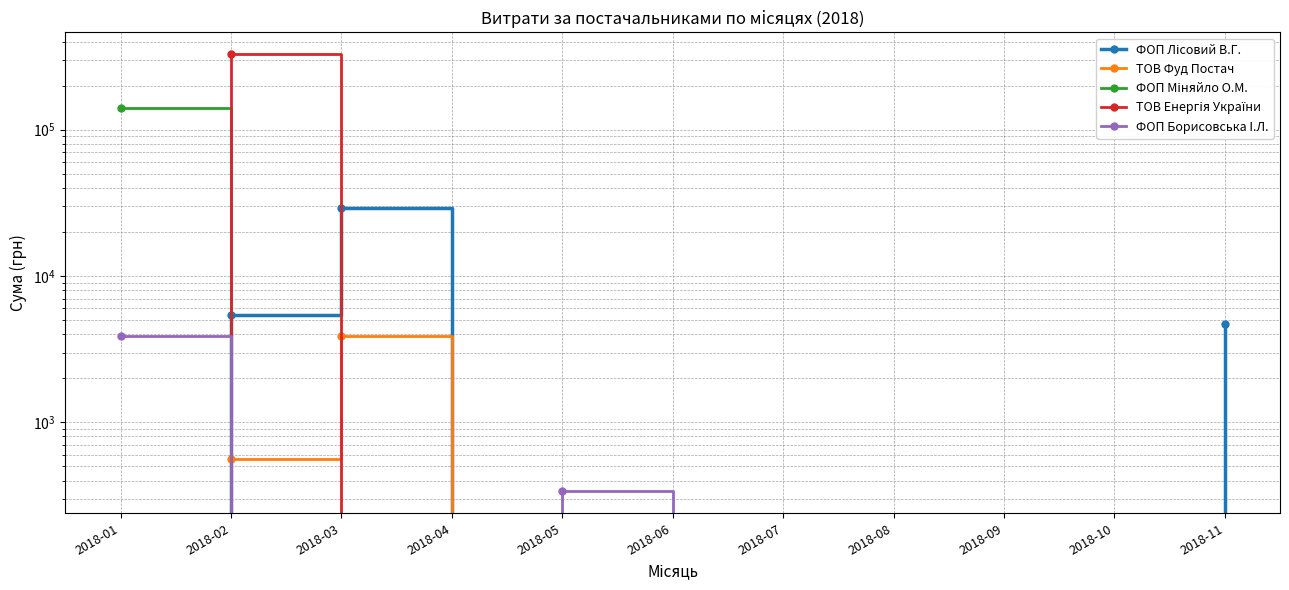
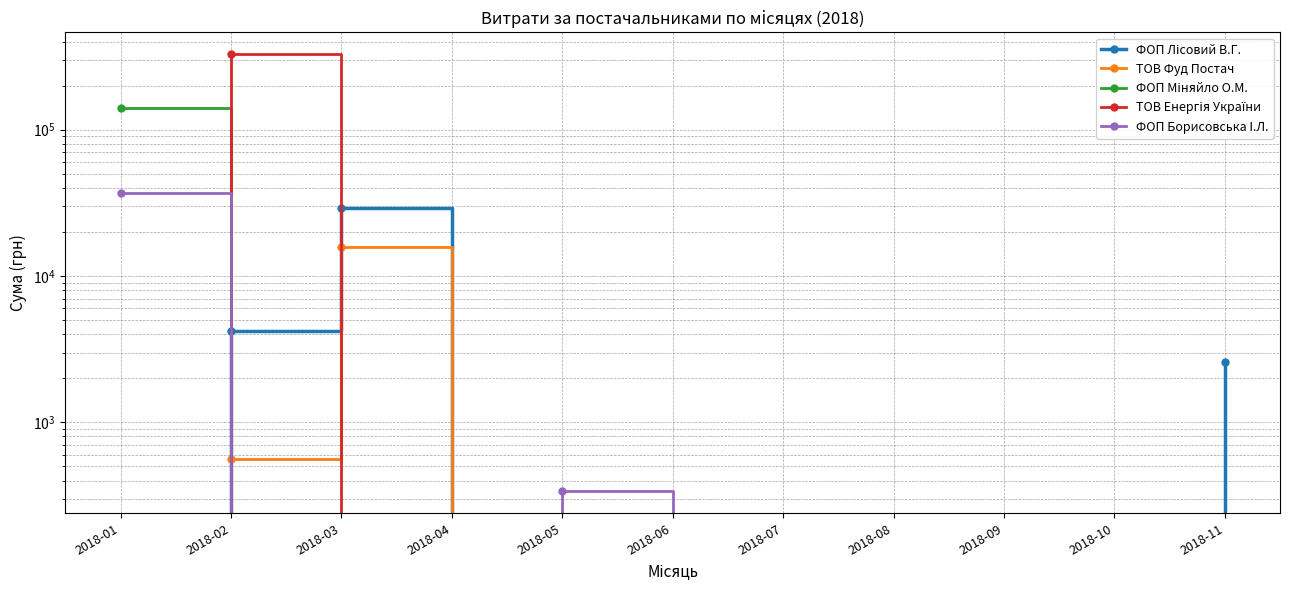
ФОП Борисовська І.Л., 2018-01: 3900 -> 37000
ФОП Лісовий В.Г., 2018-02: 5400 -> 4200
ТОВ Фуд Постач, 2018-03: 3900 -> 16000
ФОП Лісовий В.Г., 2018-11: 4700 -> 2600
